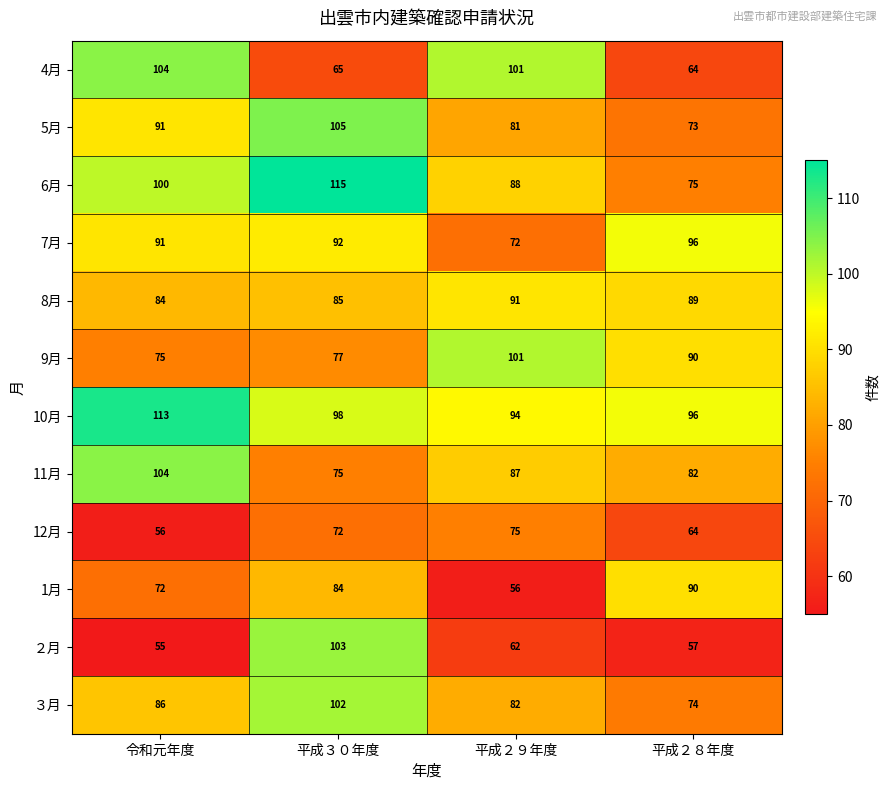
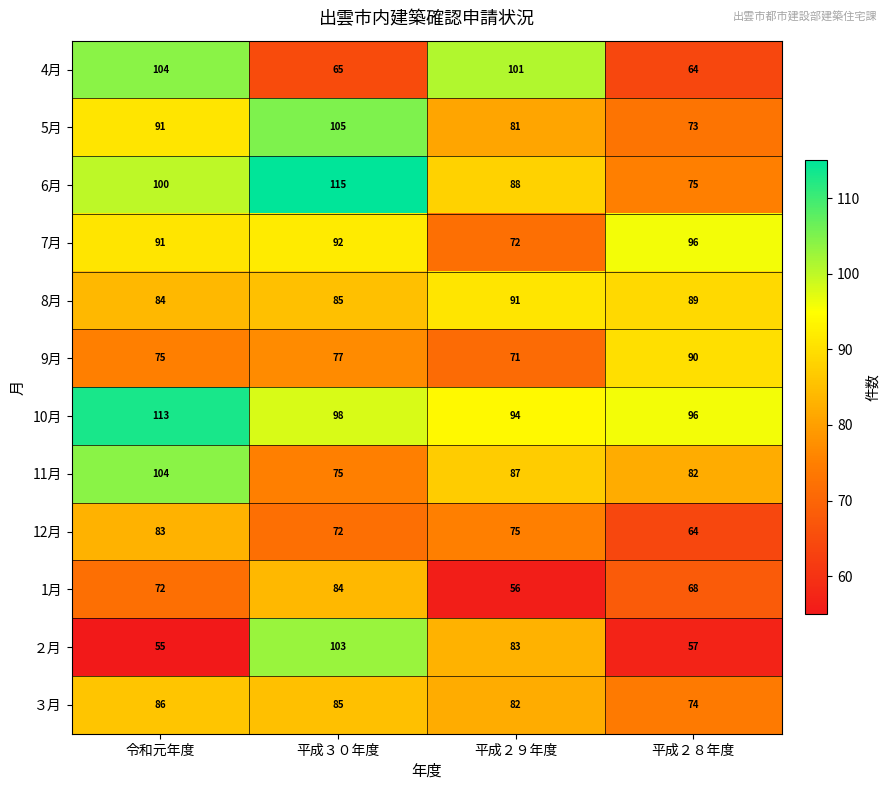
9月, 平成２９年度: 101 -> 71
12月, 令和元年度: 56 -> 83
1月, 平成２８年度: 90 -> 68
２月, 平成２９年度: 62 -> 83
３月, 平成３０年度: 102 -> 85
